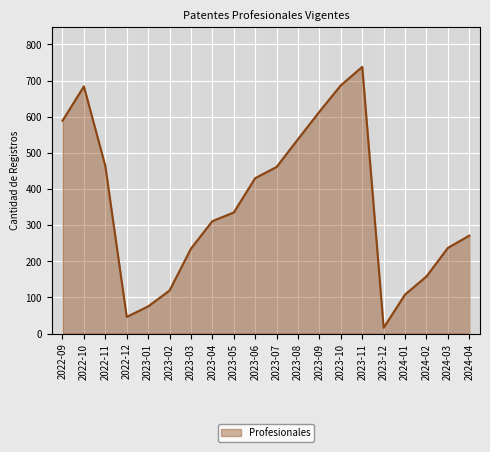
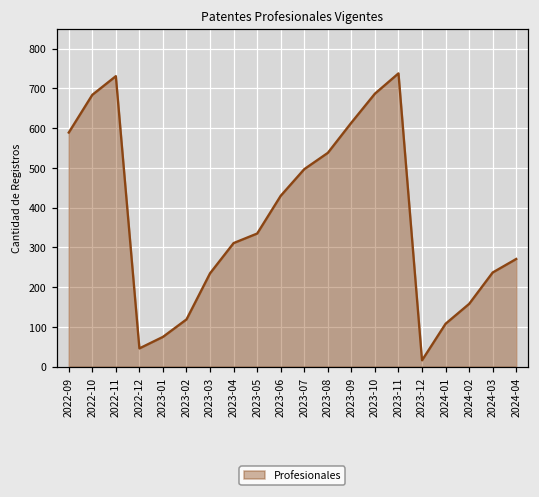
2022-11: 460 -> 730
2023-07: 460 -> 500
